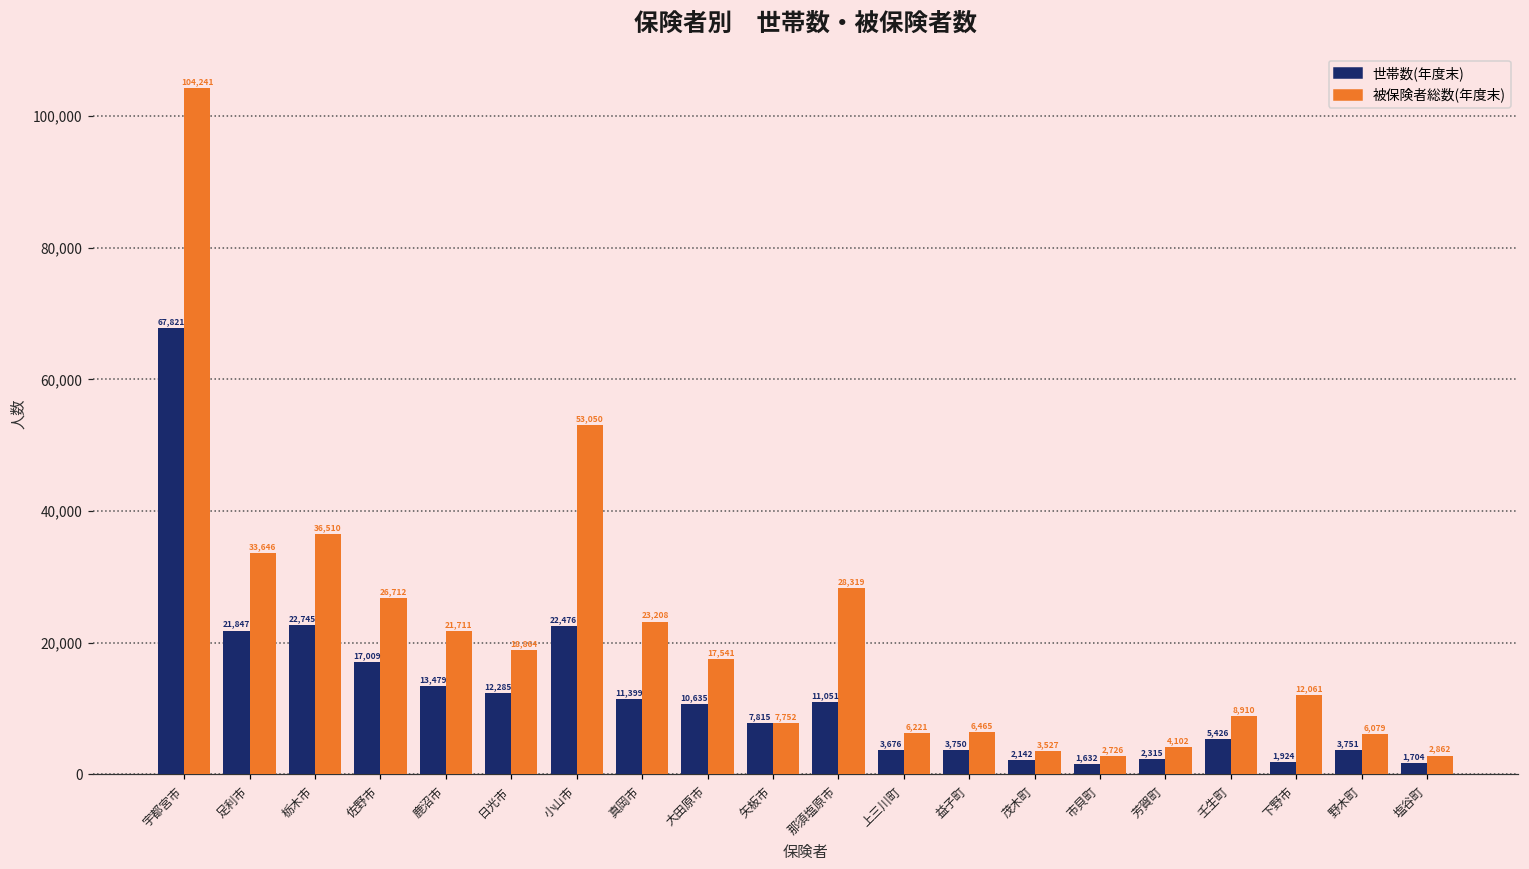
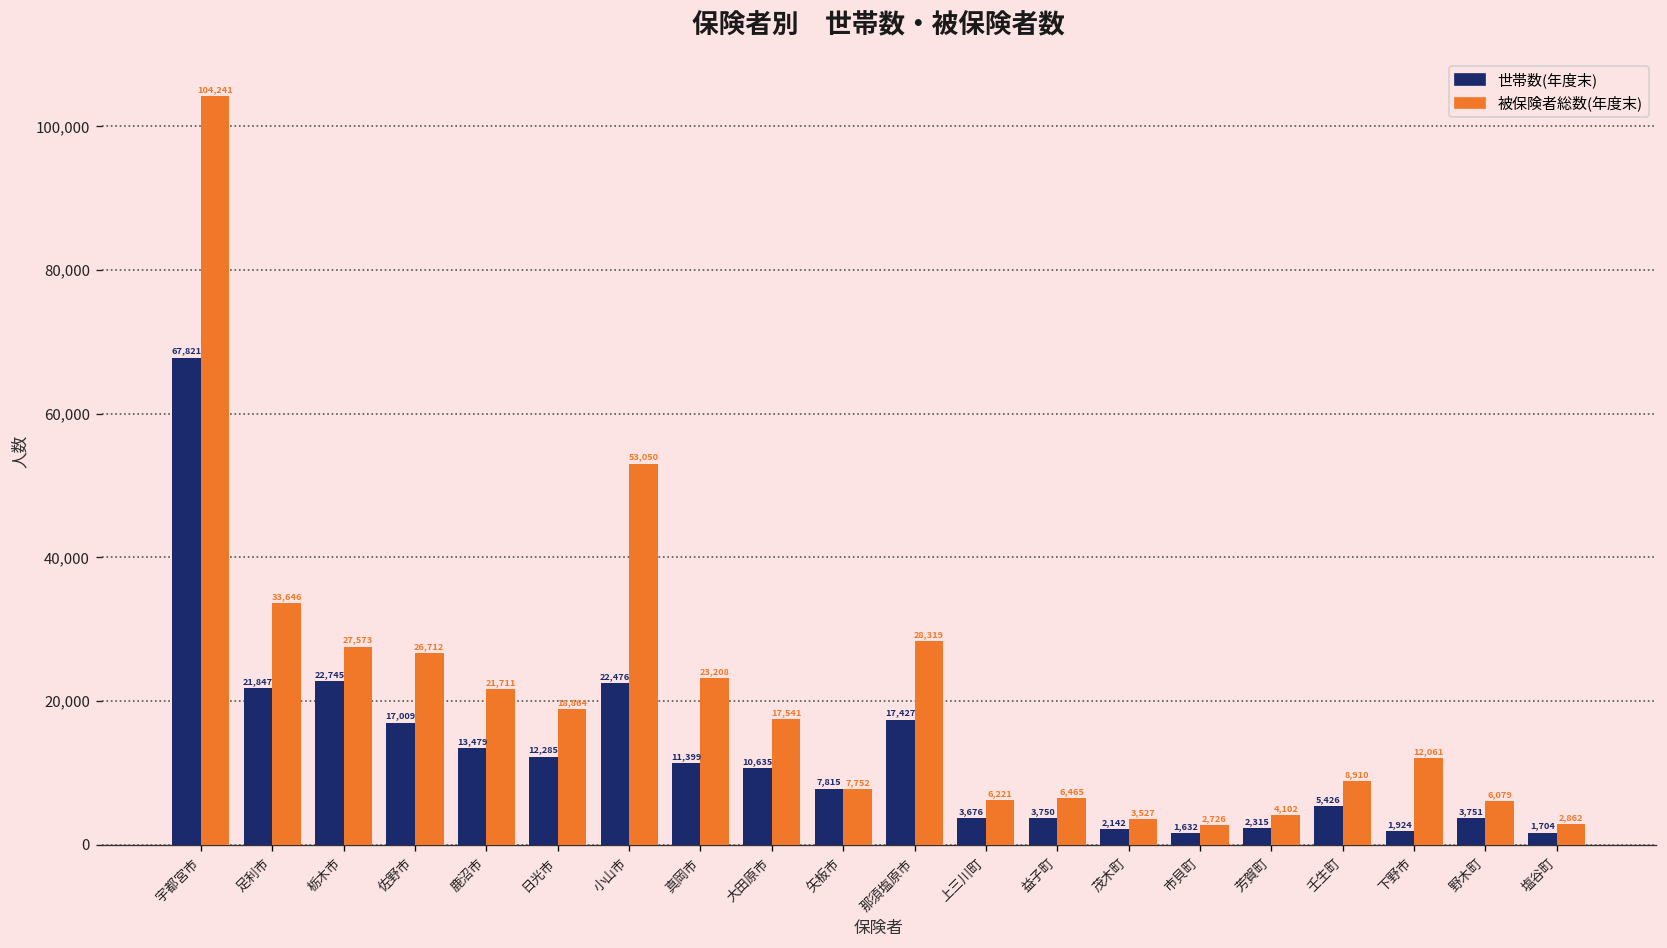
被保険者総数(年度末), 栃木市: 36,510 -> 27,573
世帯数(年度末), 那須塩原市: 11,051 -> 17,427
